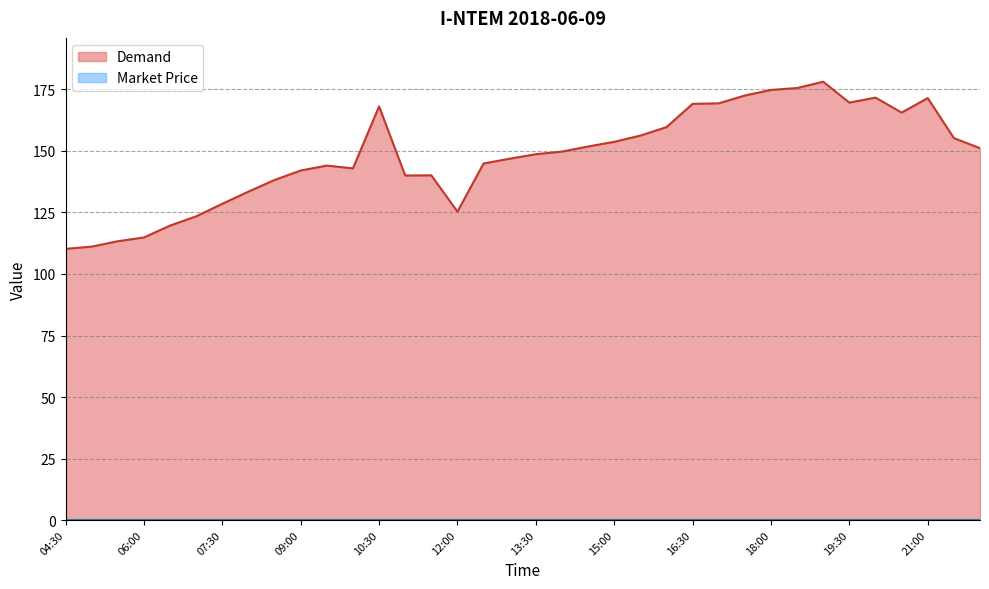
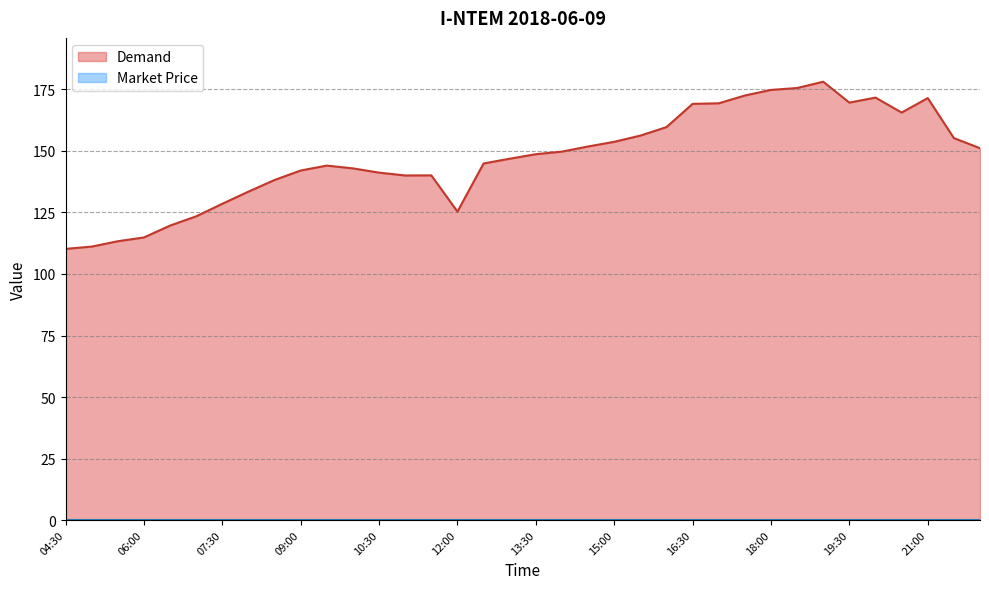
Demand, 10:30: 168 -> 141
